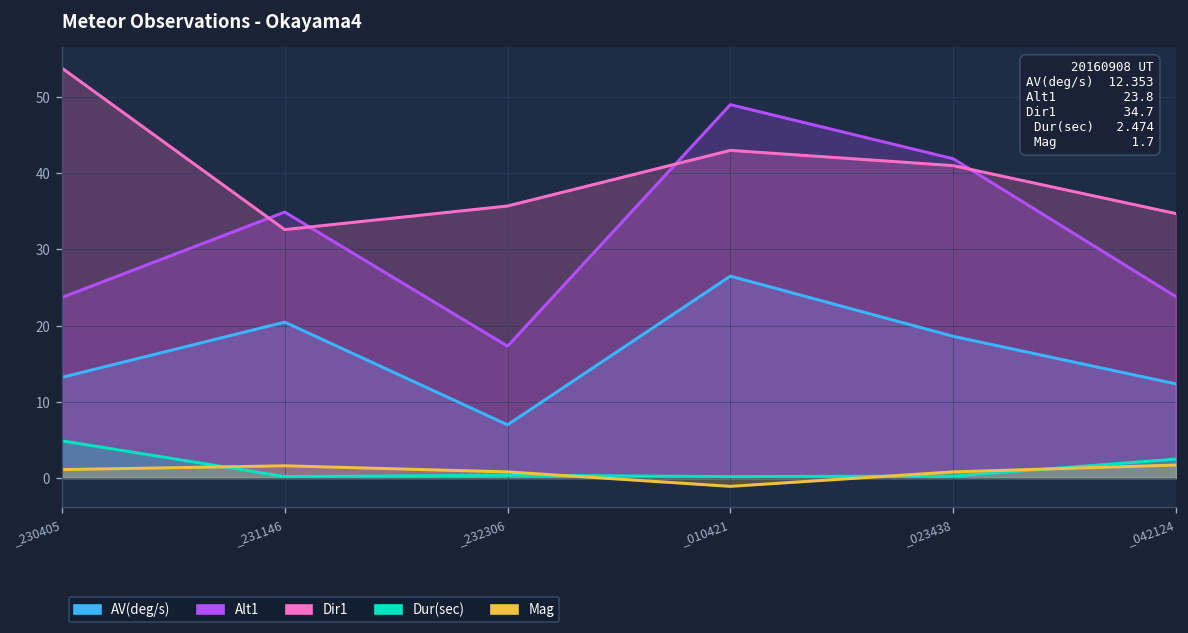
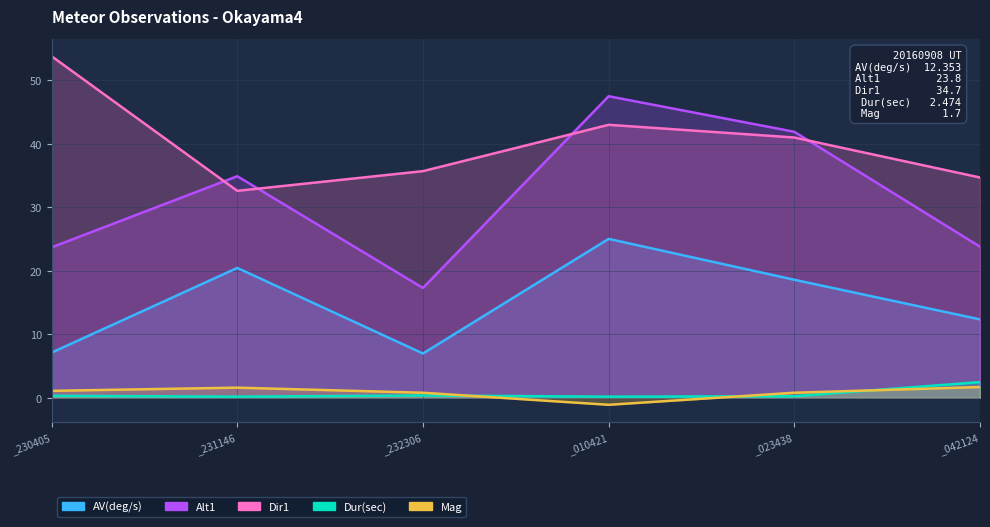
AV(deg/s), _230405: 13 -> 7
Dur(sec), _230405: 5 -> 0
AV(deg/s), _010421: 26 -> 25
Alt1, _010421: 49 -> 48
